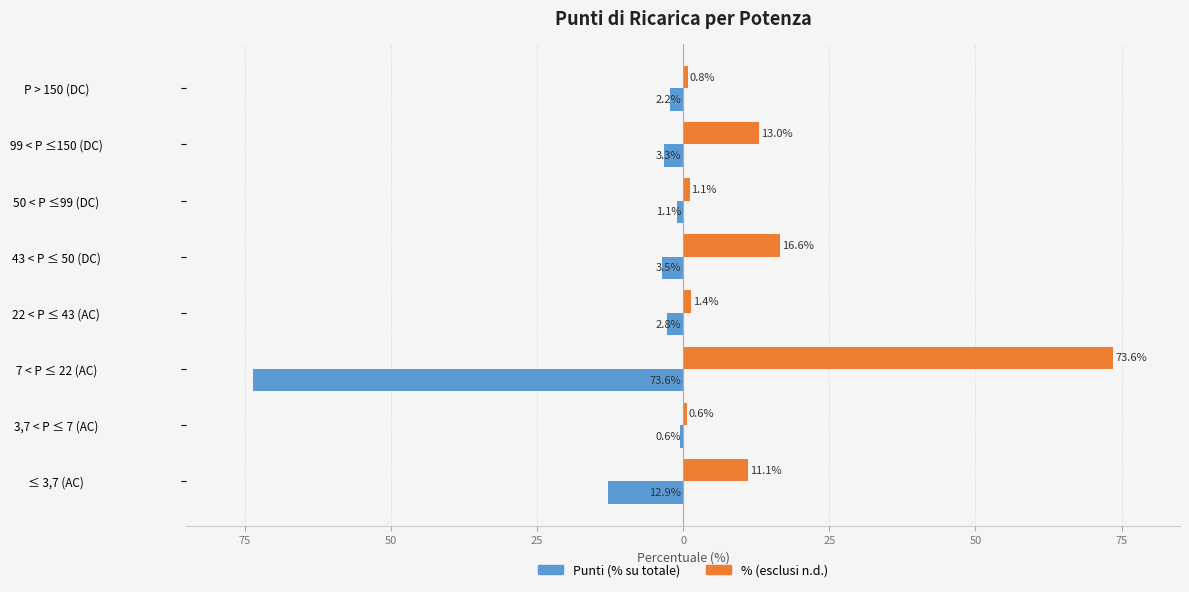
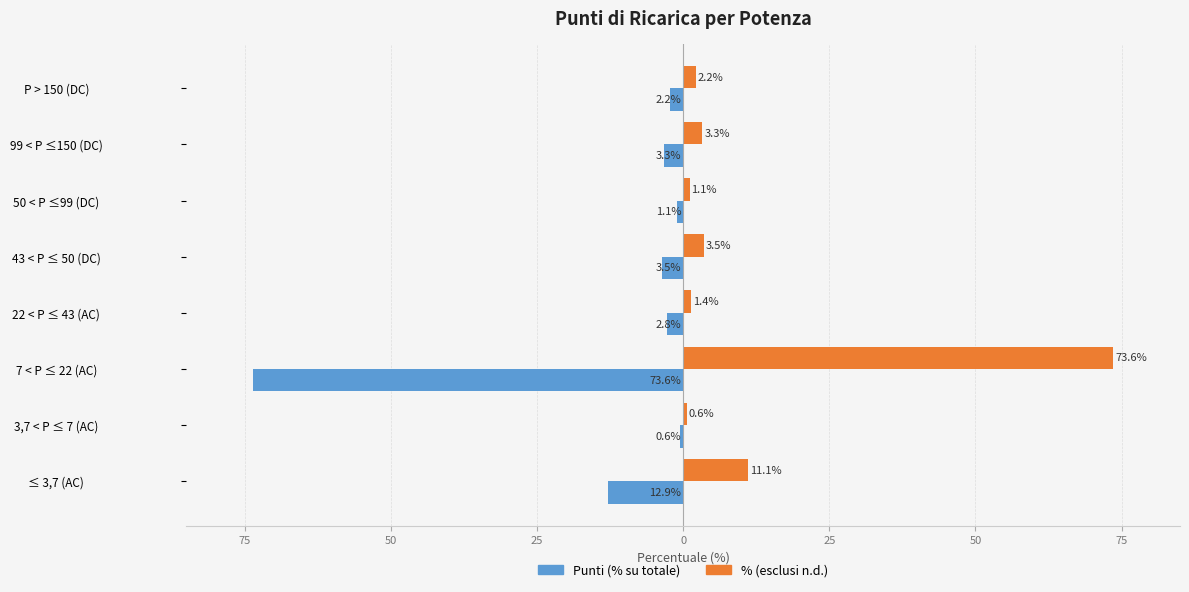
% (esclusi n.d.), P > 150 (DC): 0.8% -> 2.2%
% (esclusi n.d.), 99 < P ≤150 (DC): 13.0% -> 3.3%
% (esclusi n.d.), 43 < P ≤ 50 (DC): 16.6% -> 3.5%
